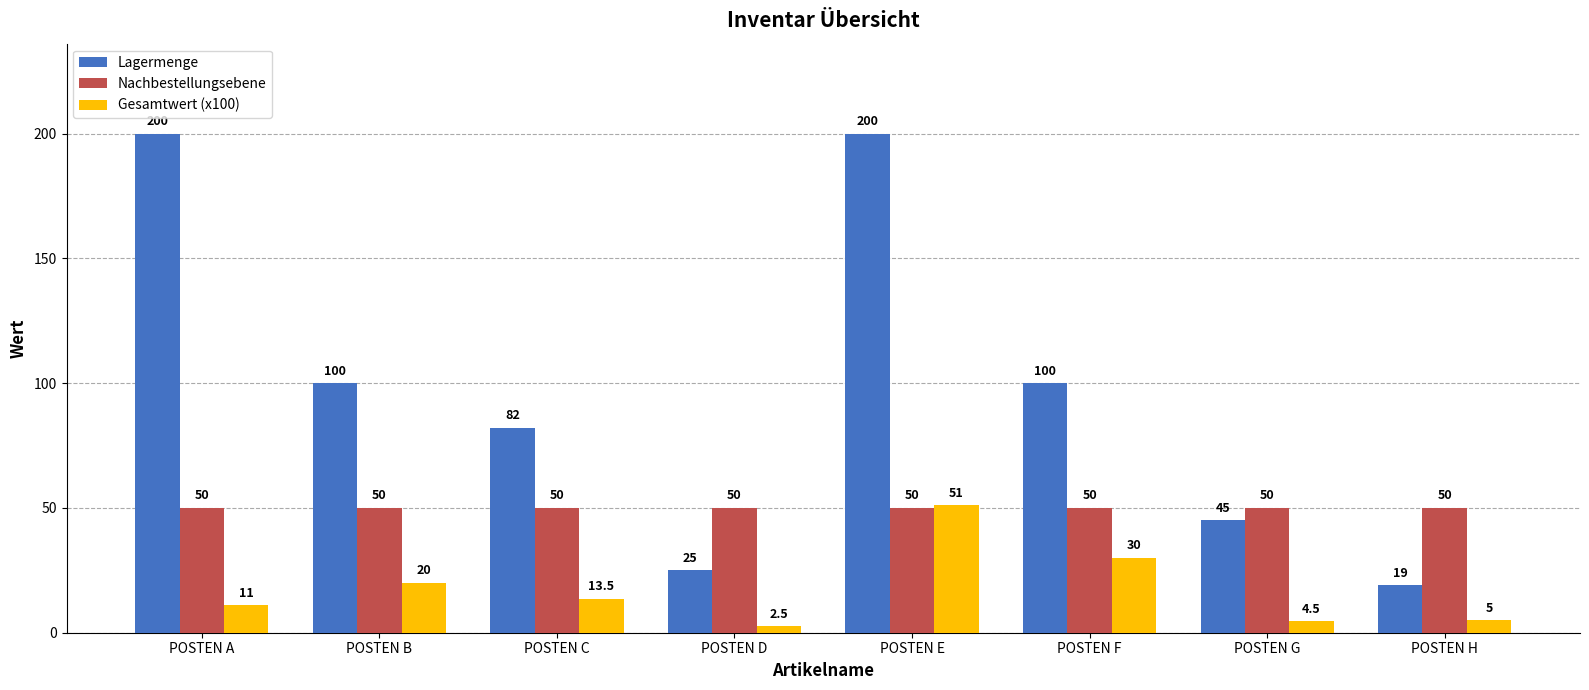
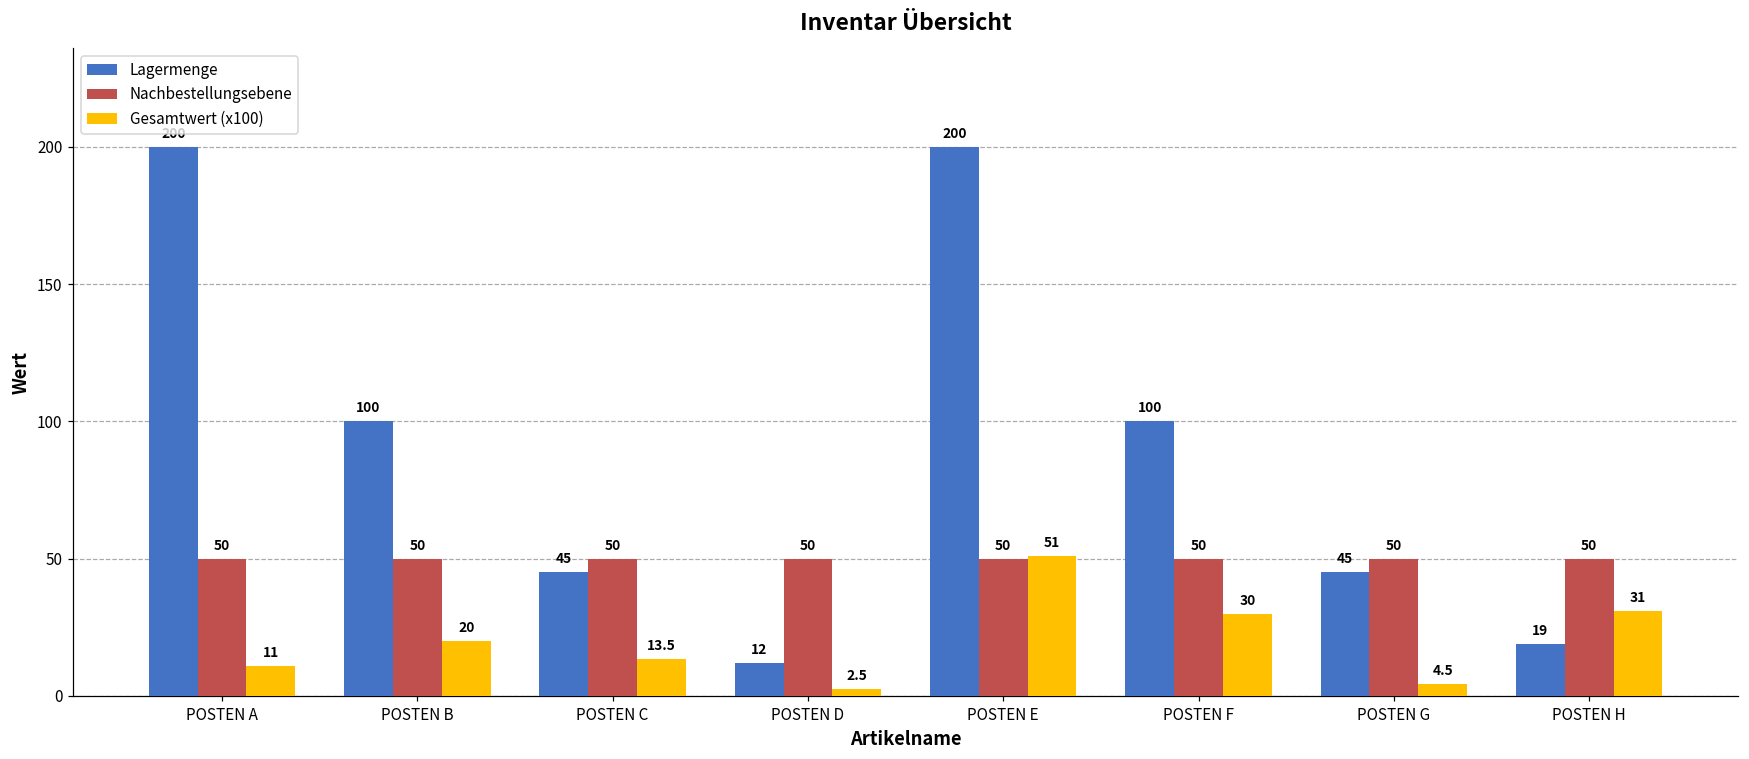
Lagermenge, POSTEN C: 82 -> 45
Lagermenge, POSTEN D: 25 -> 12
Gesamtwert (x100), POSTEN H: 5 -> 31
